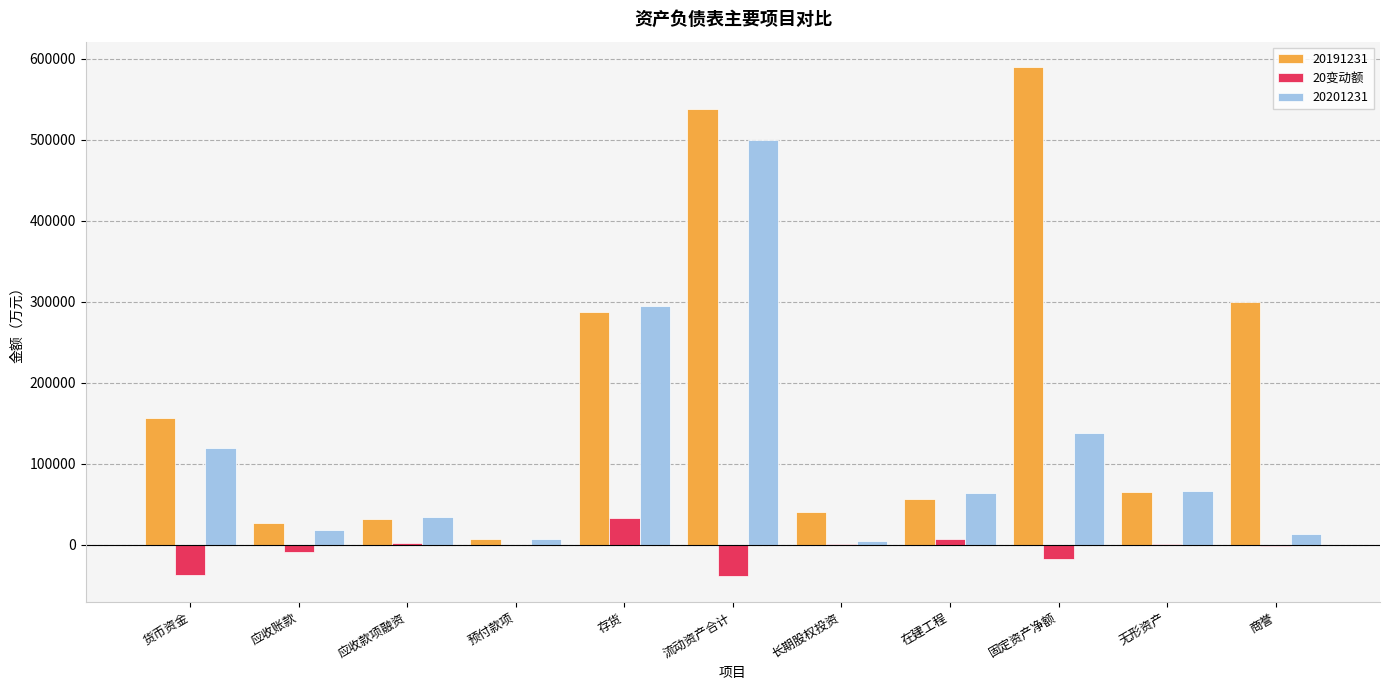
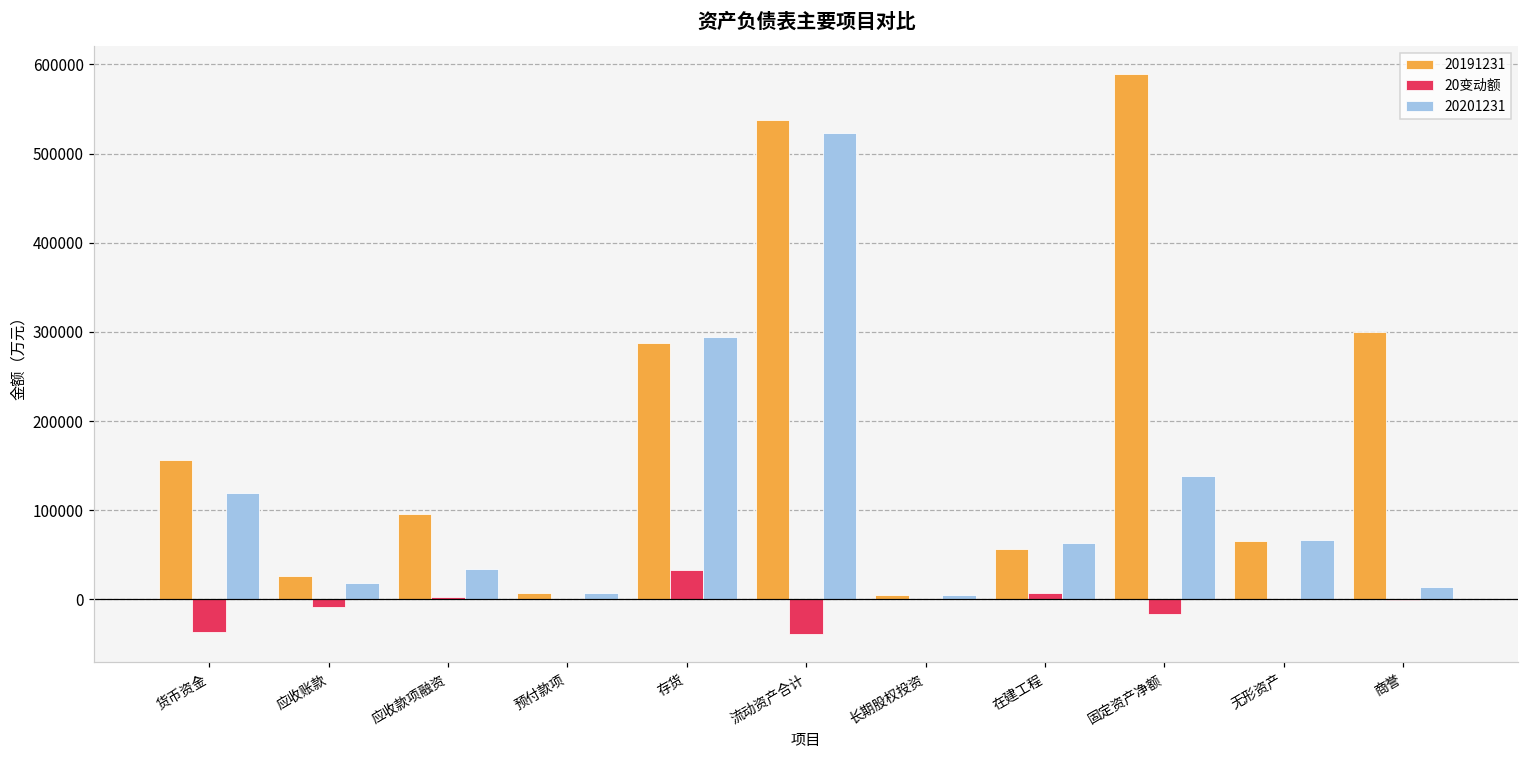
20191231, 应收款项融资: 30000 -> 100000
20201231, 流动资产合计: 500000 -> 520000
20191231, 长期股权投资: 40000 -> 0
